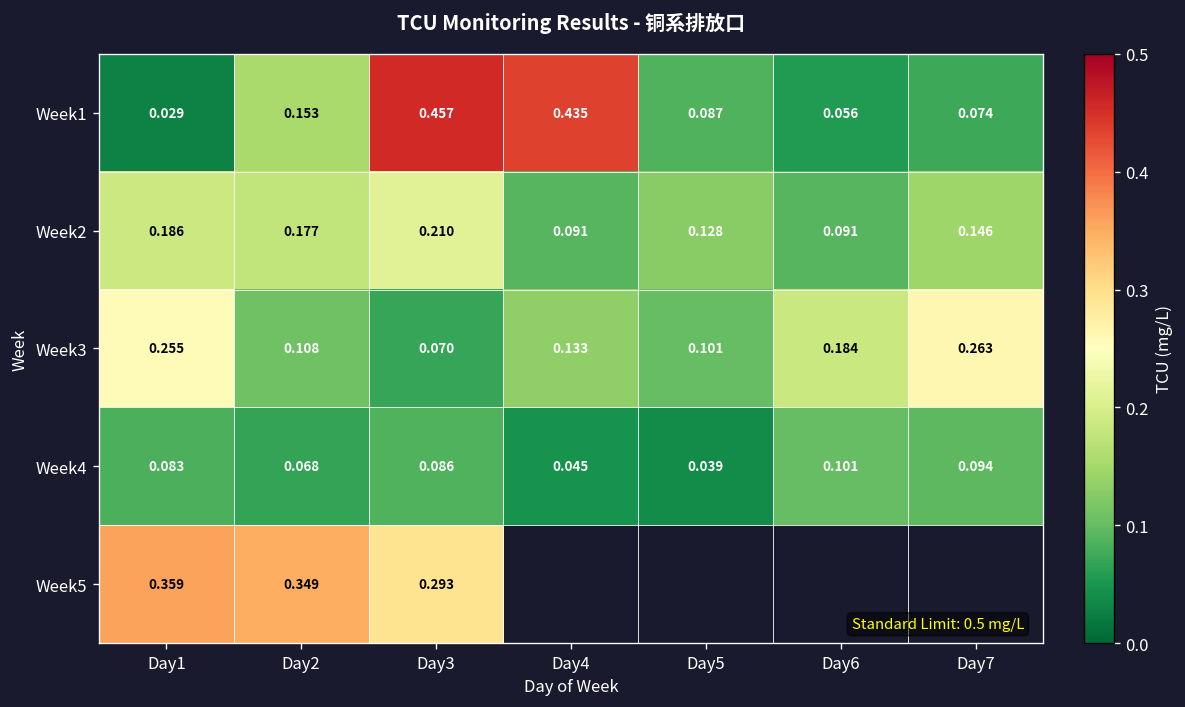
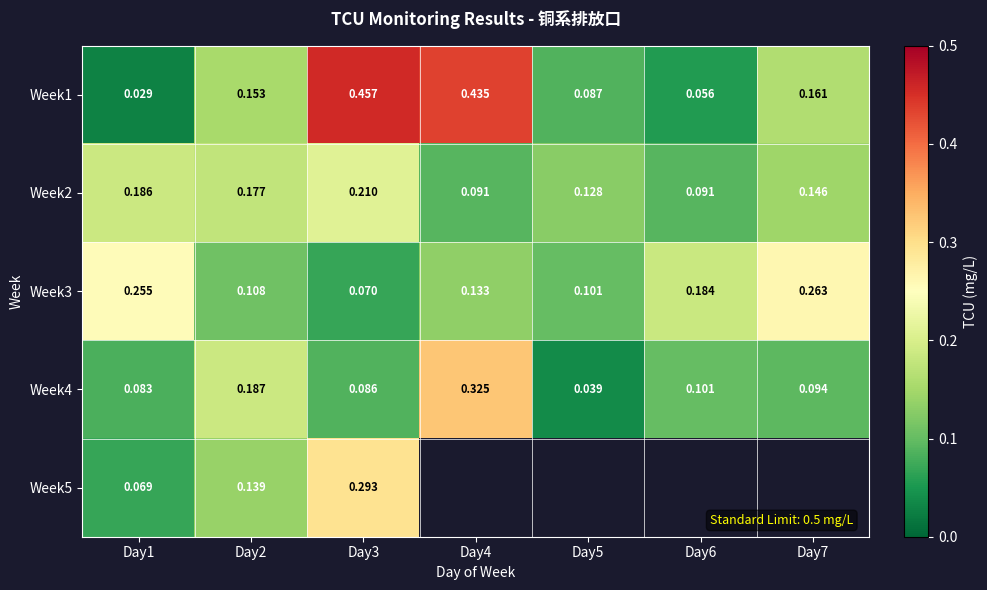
Week1, Day7: 0.074 -> 0.161
Week4, Day2: 0.068 -> 0.187
Week4, Day4: 0.045 -> 0.325
Week5, Day1: 0.359 -> 0.069
Week5, Day2: 0.349 -> 0.139
